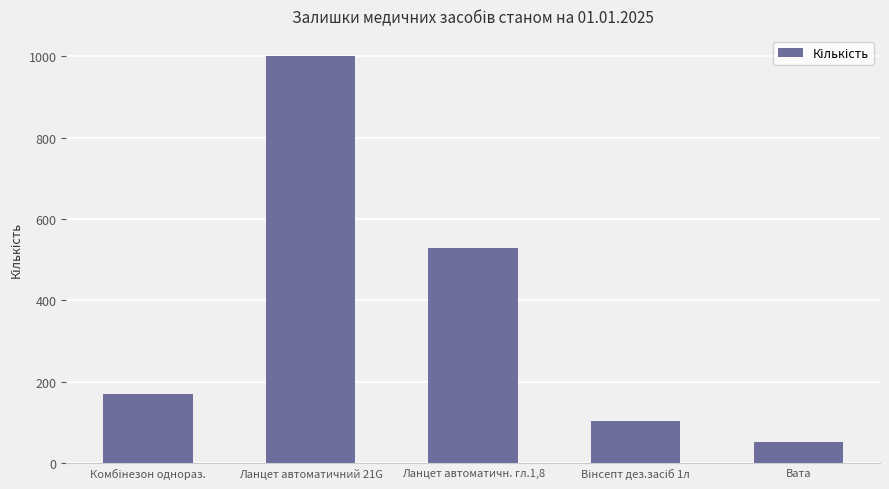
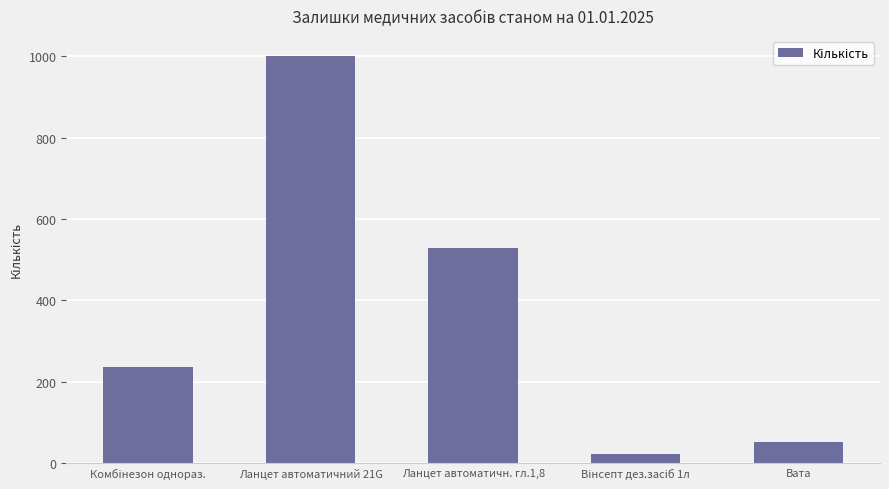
Комбінезон однораз.: 170 -> 240
Вінсепт дез.засіб 1л: 100 -> 20
